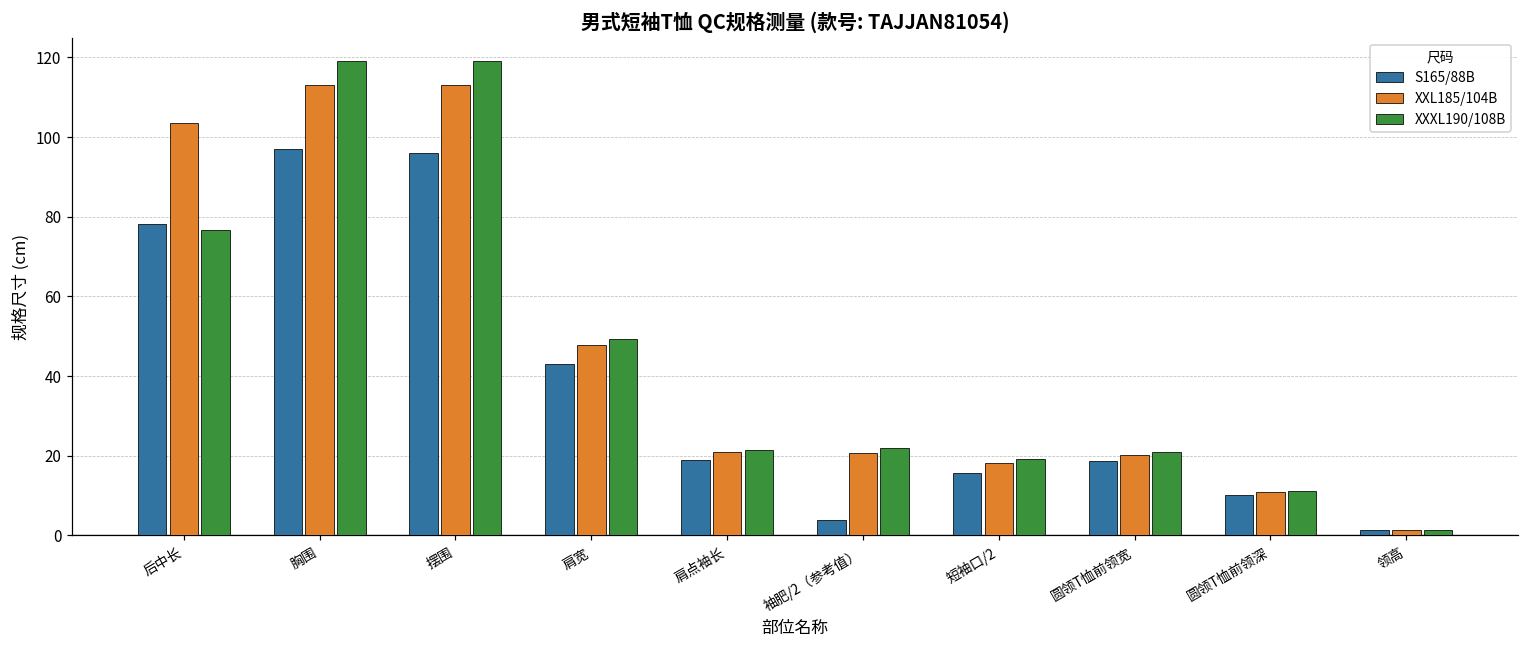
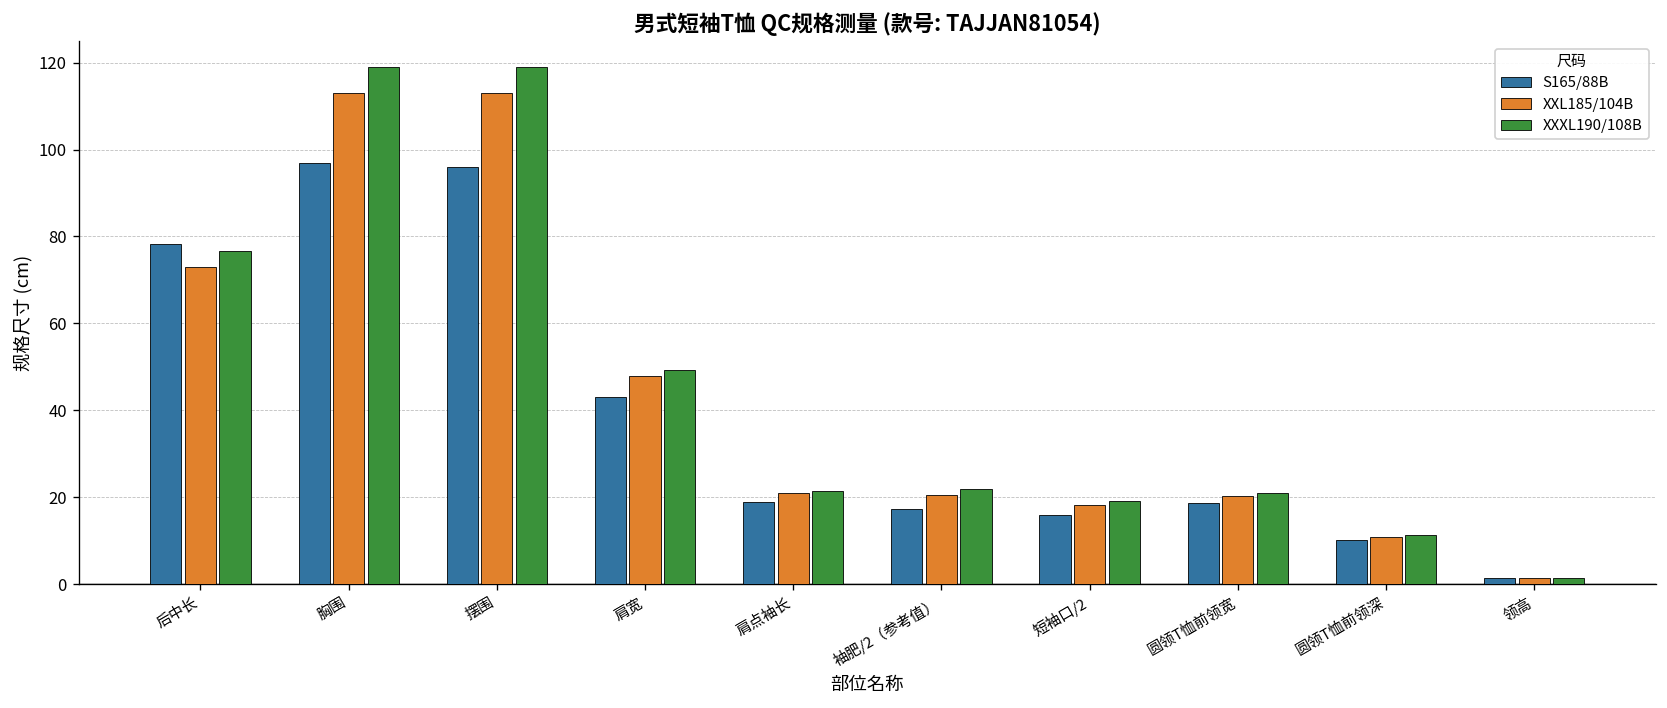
XXL185/104B, 后中长: 104 -> 73
S165/88B, 袖肥/2（参考值）: 4 -> 17
